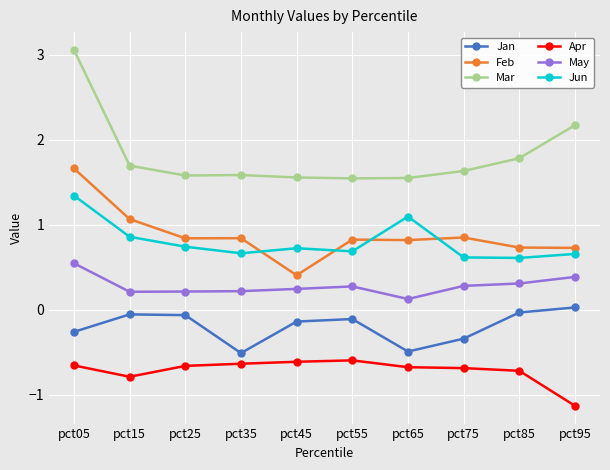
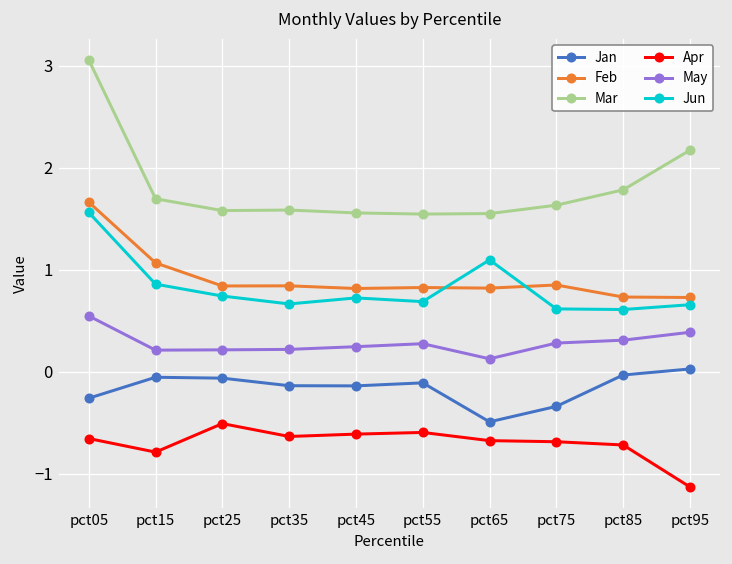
Jun, pct05: 1.3 -> 1.6
Apr, pct25: -0.7 -> -0.5
Jan, pct35: -0.5 -> -0.1
Feb, pct45: 0.4 -> 0.8
